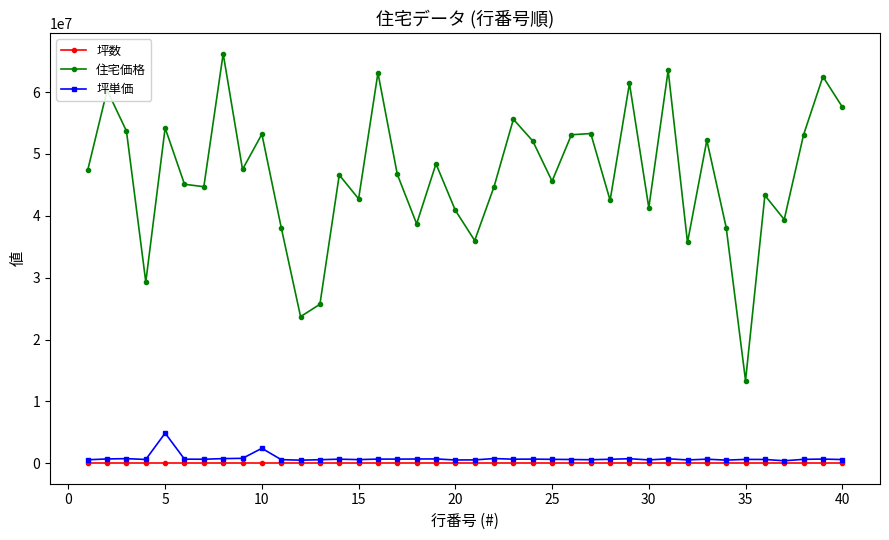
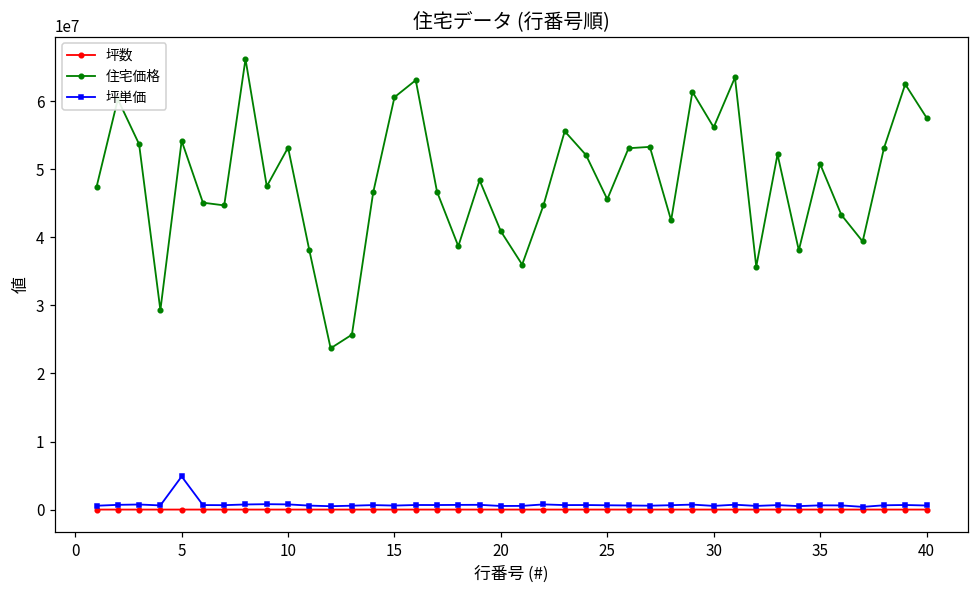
坪単価, 10: 2000000 -> 1000000
住宅価格, 15: 43000000 -> 61000000
住宅価格, 30: 41000000 -> 56000000
住宅価格, 35: 13000000 -> 51000000
